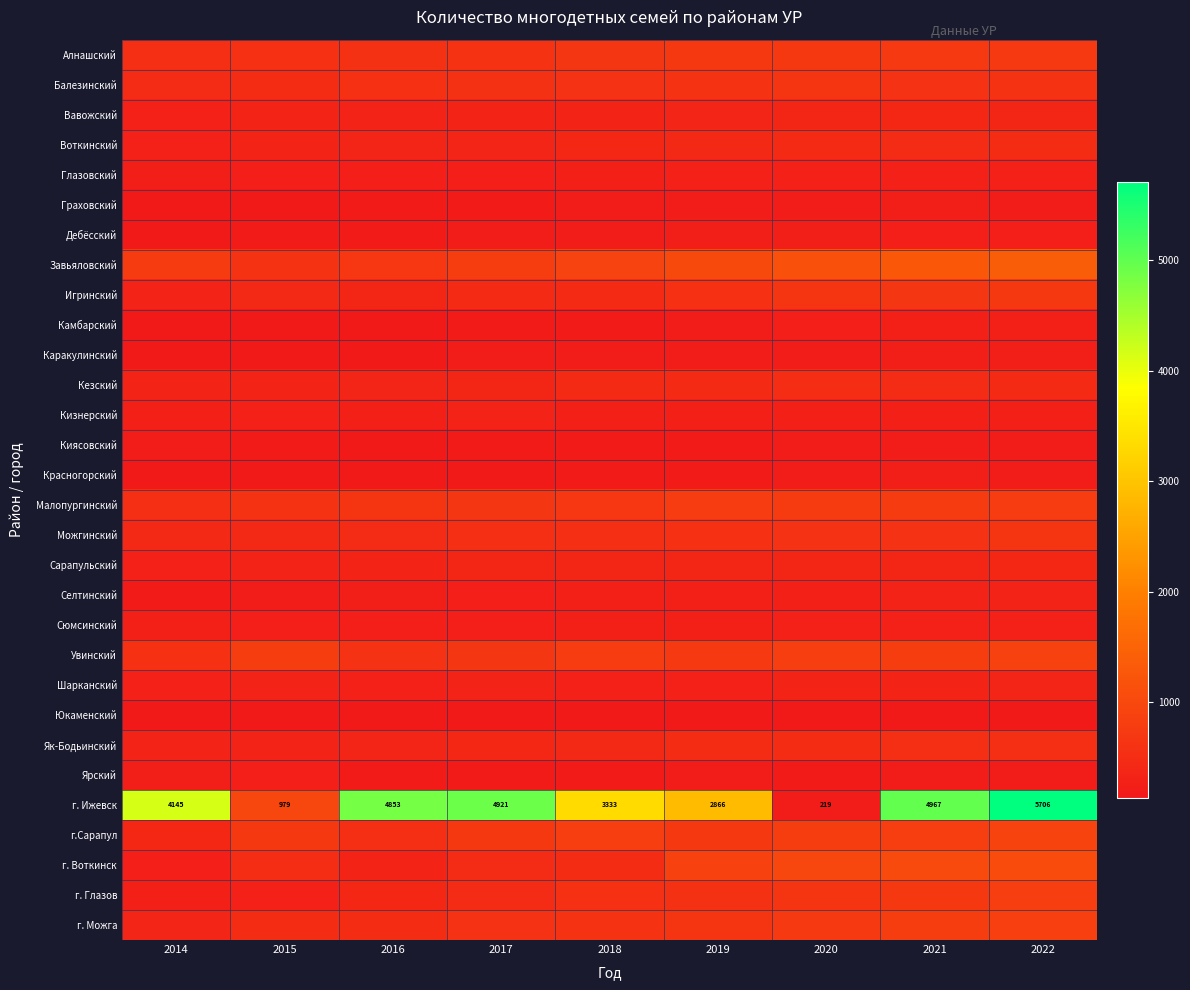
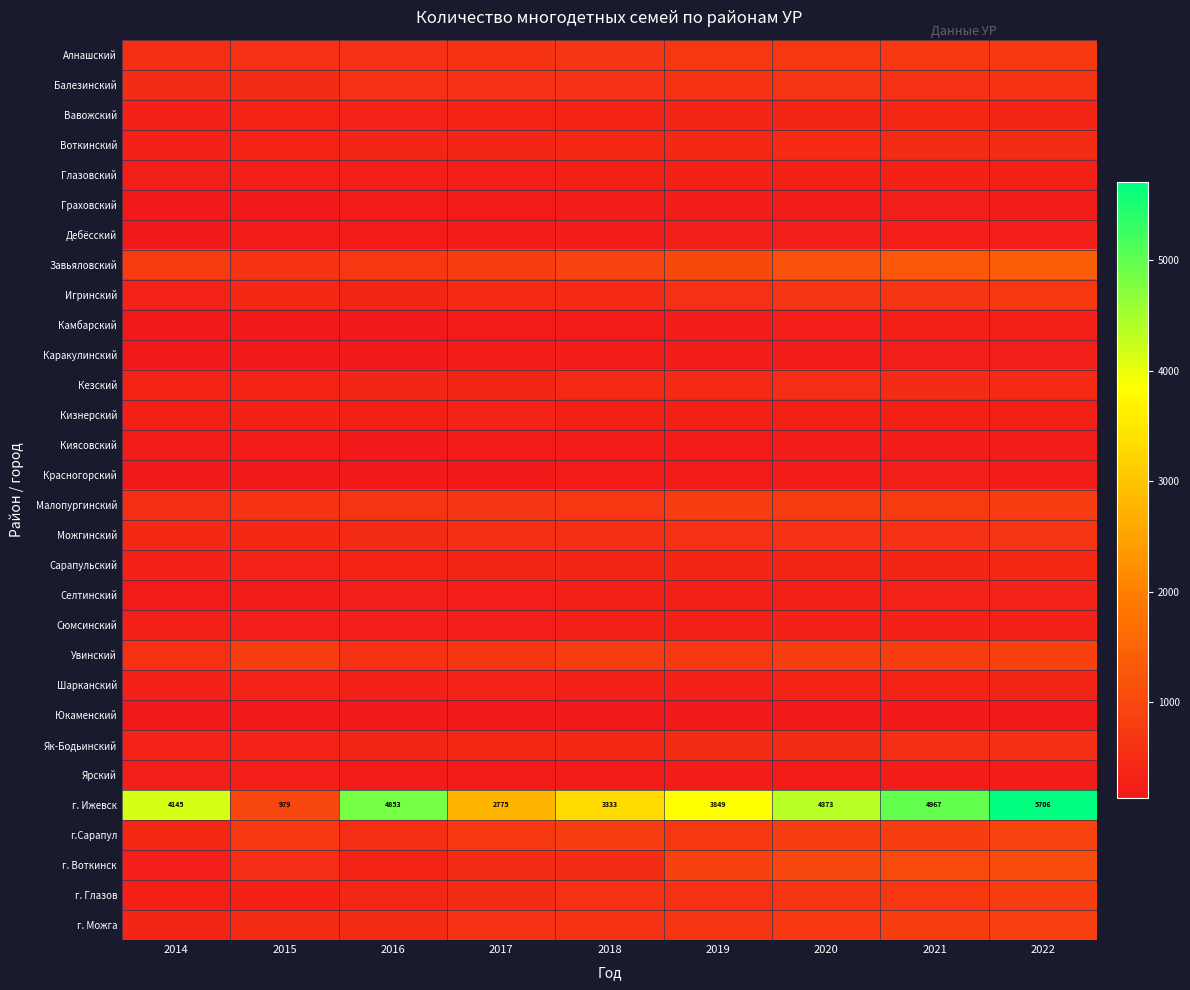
г. Ижевск, 2017: 4921 -> 2775
г. Ижевск, 2019: 2866 -> 3849
г. Ижевск, 2020: 219 -> 4373
